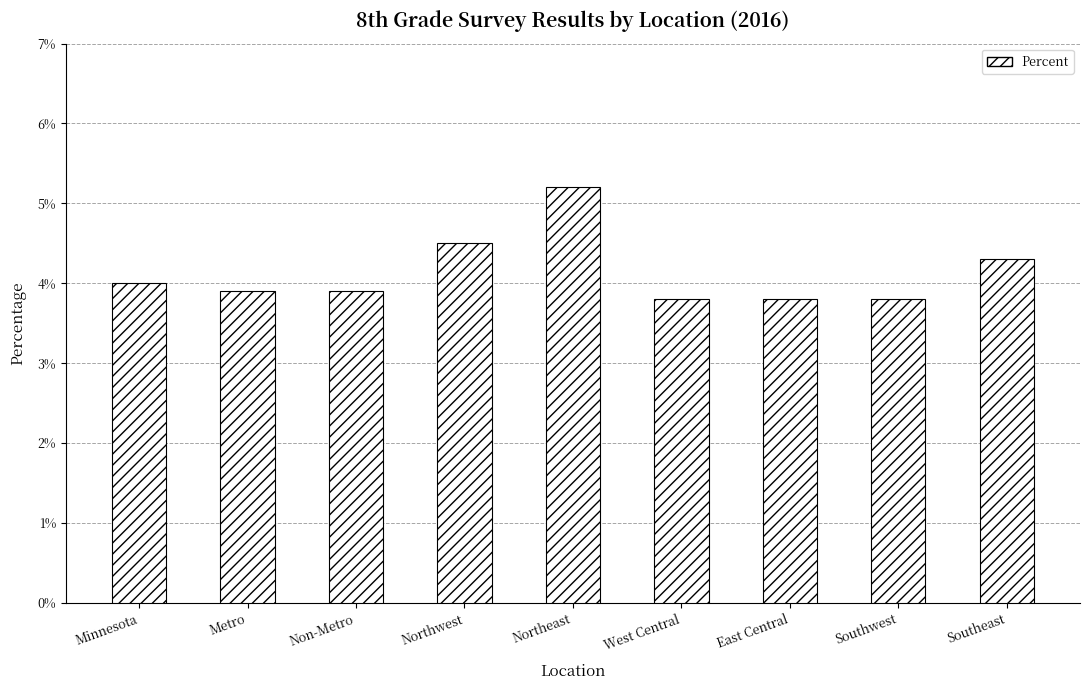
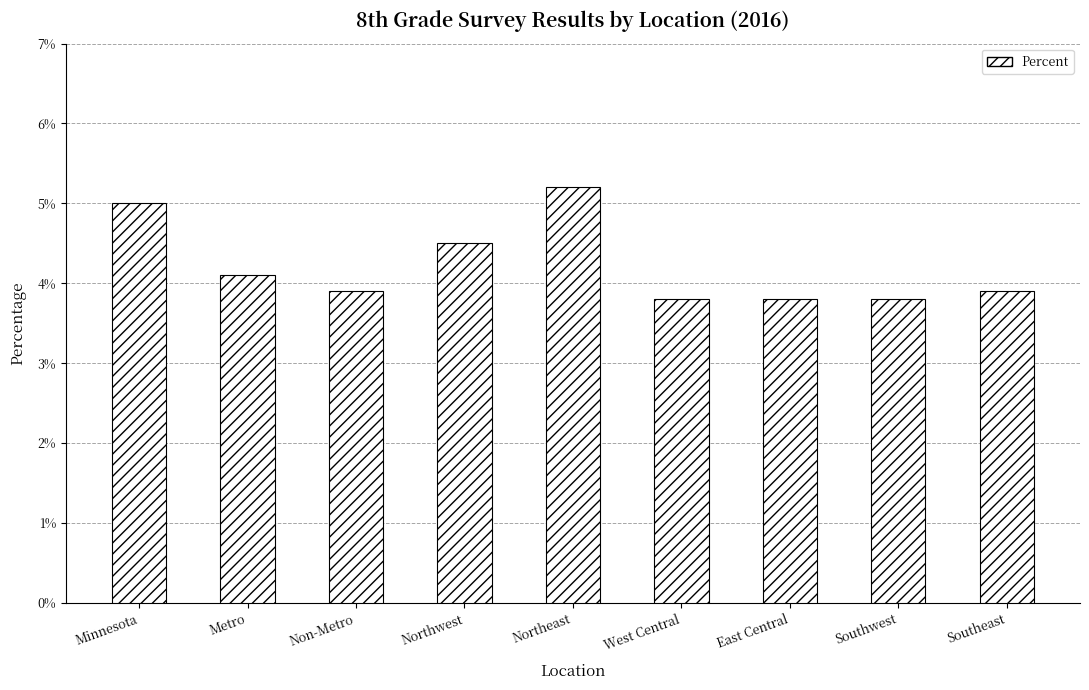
Minnesota: 4.0% -> 5.0%
Metro: 3.9% -> 4.1%
Southeast: 4.3% -> 3.9%
